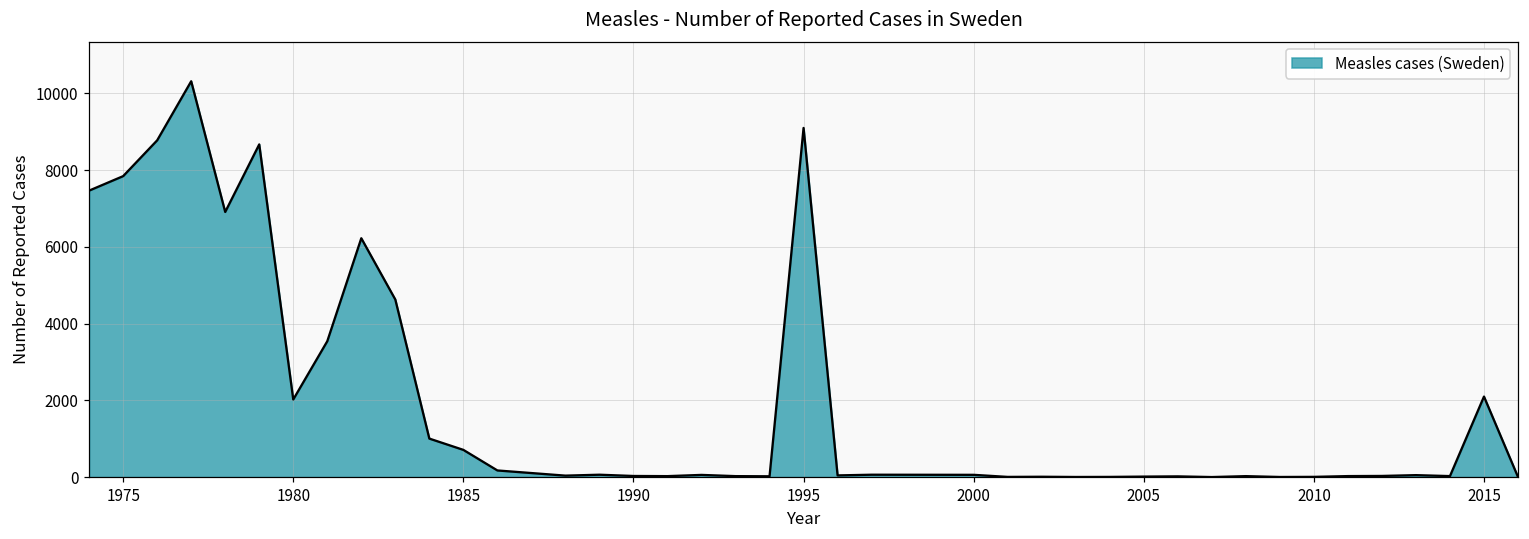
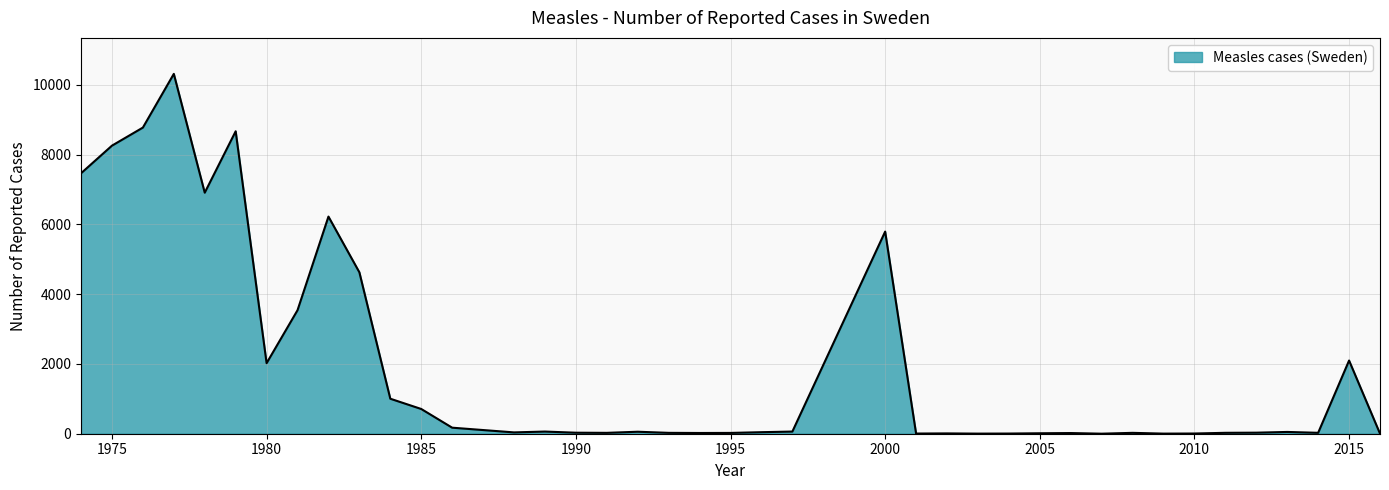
1975: 7800 -> 8300
1995: 9100 -> 0
2000: 100 -> 5800
